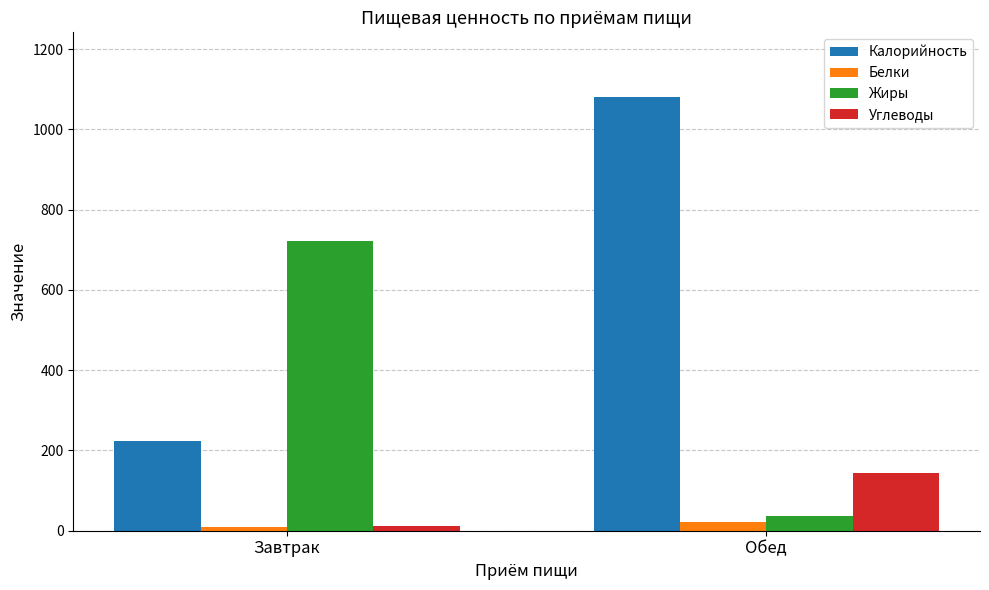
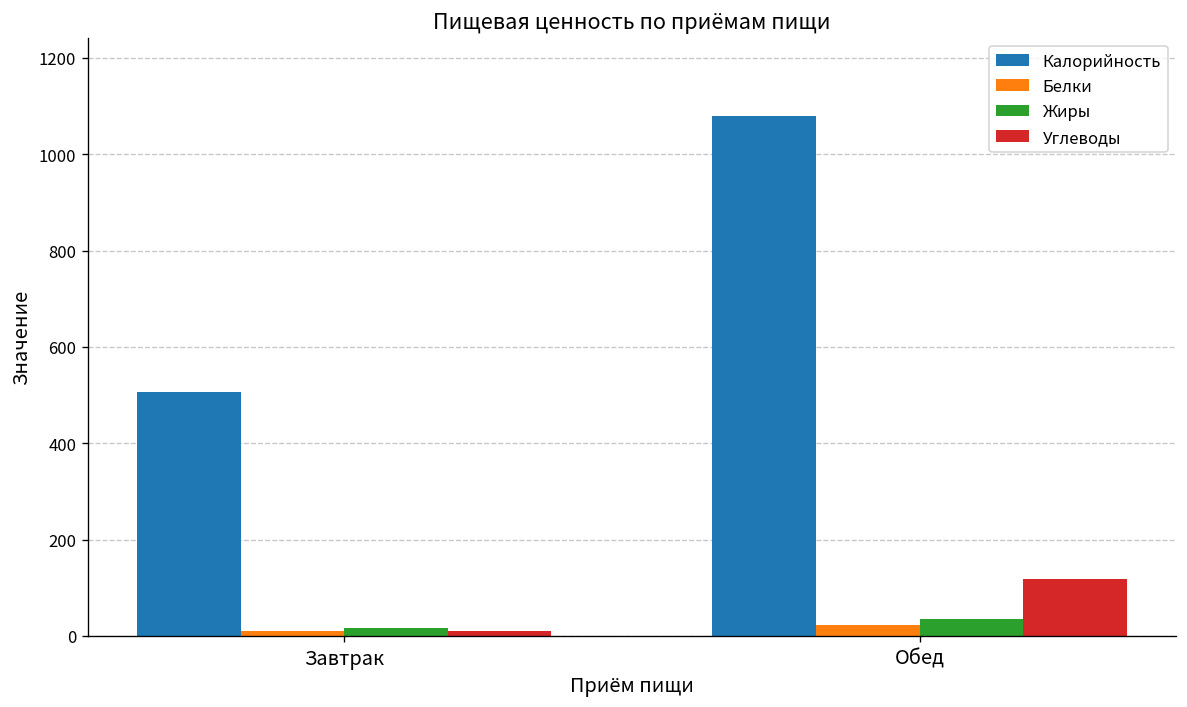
Калорийность, Завтрак: 220 -> 510
Жиры, Завтрак: 720 -> 20
Углеводы, Обед: 140 -> 120
